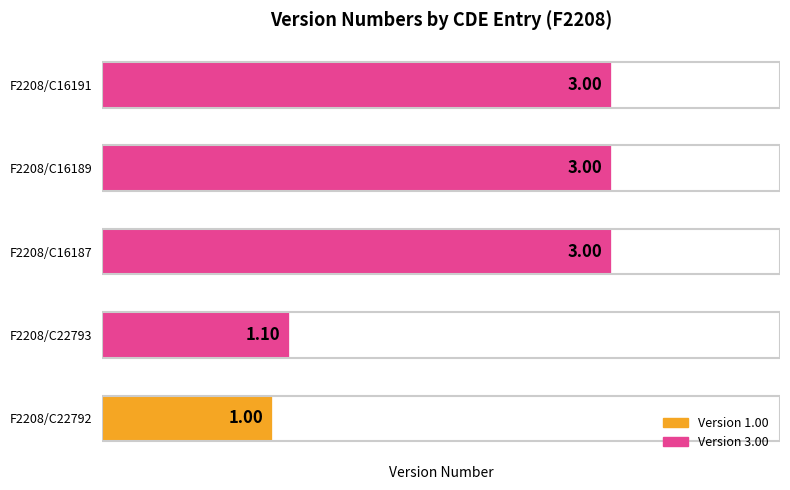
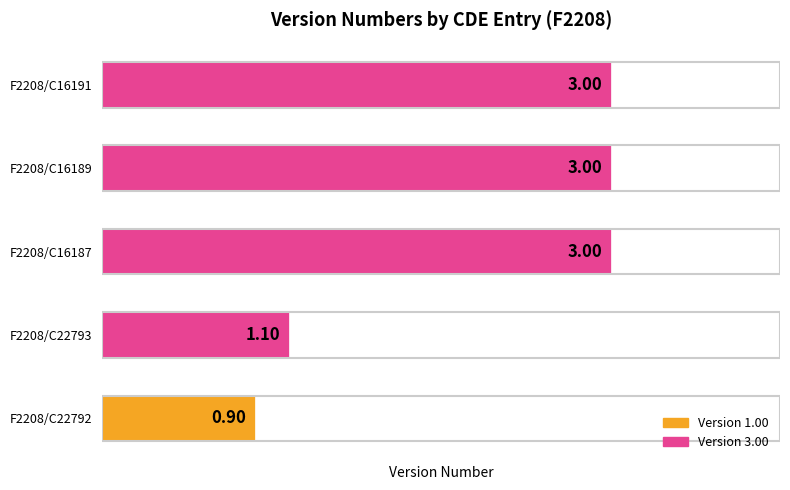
F2208/C22792: 1.00 -> 0.90
